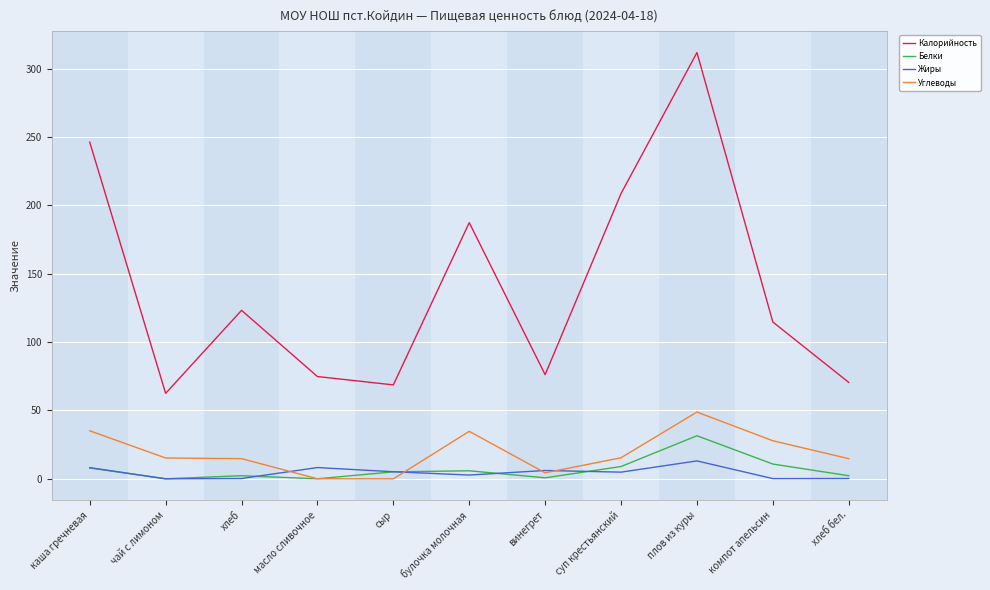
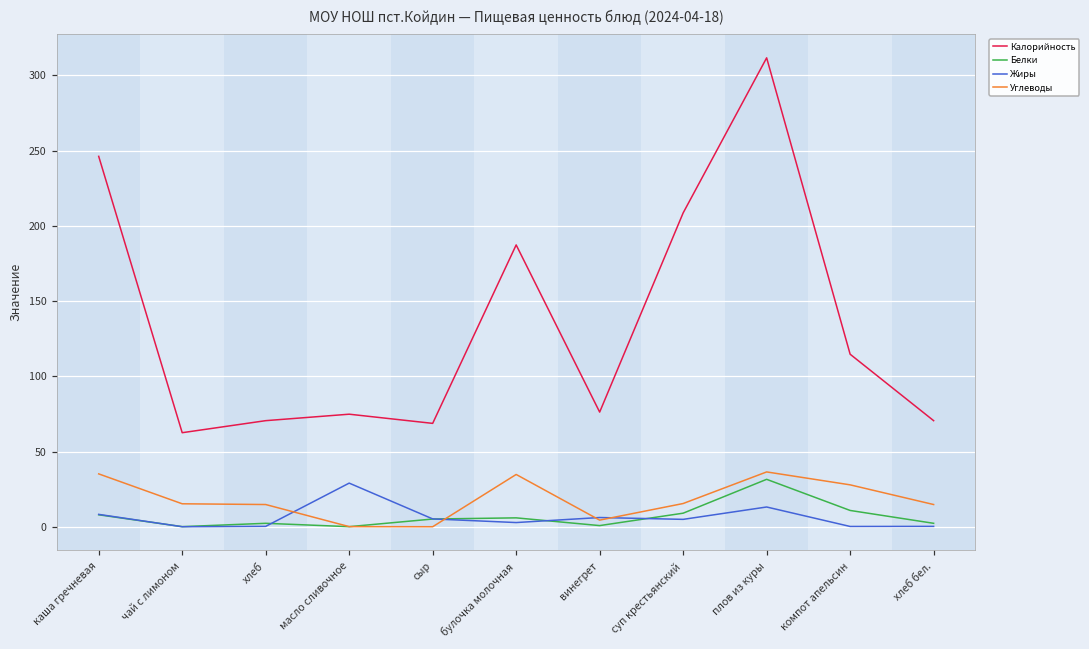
Калорийность, хлеб: 123 -> 71
Жиры, масло сливочное: 8 -> 29
Углеводы, плов из куры: 49 -> 36
